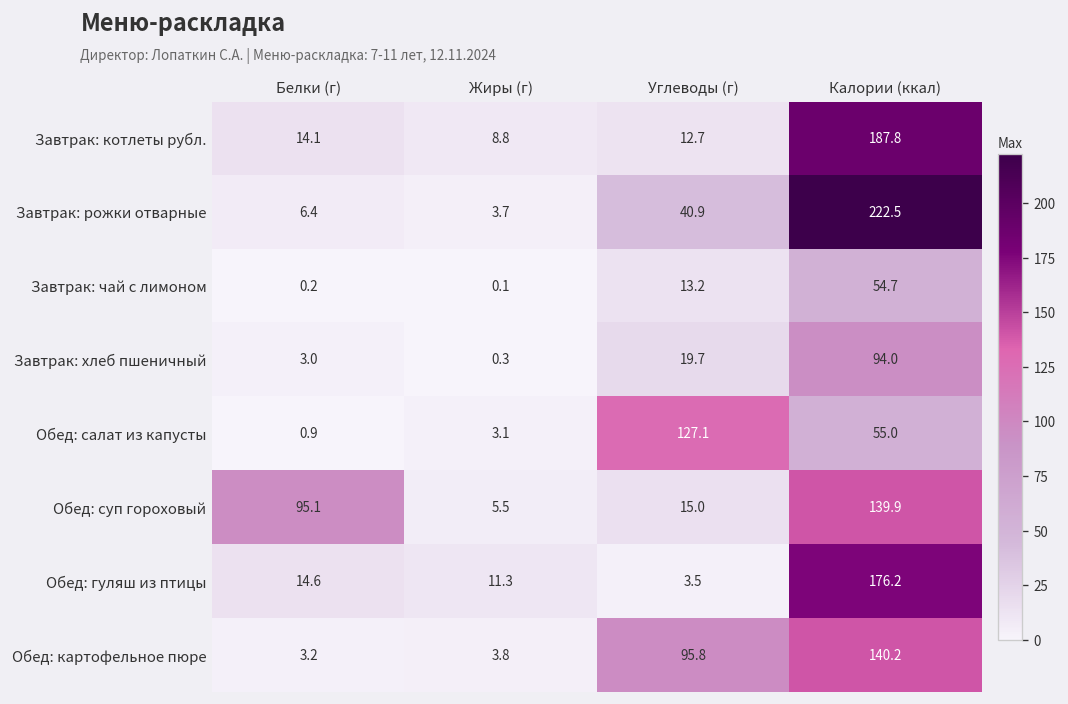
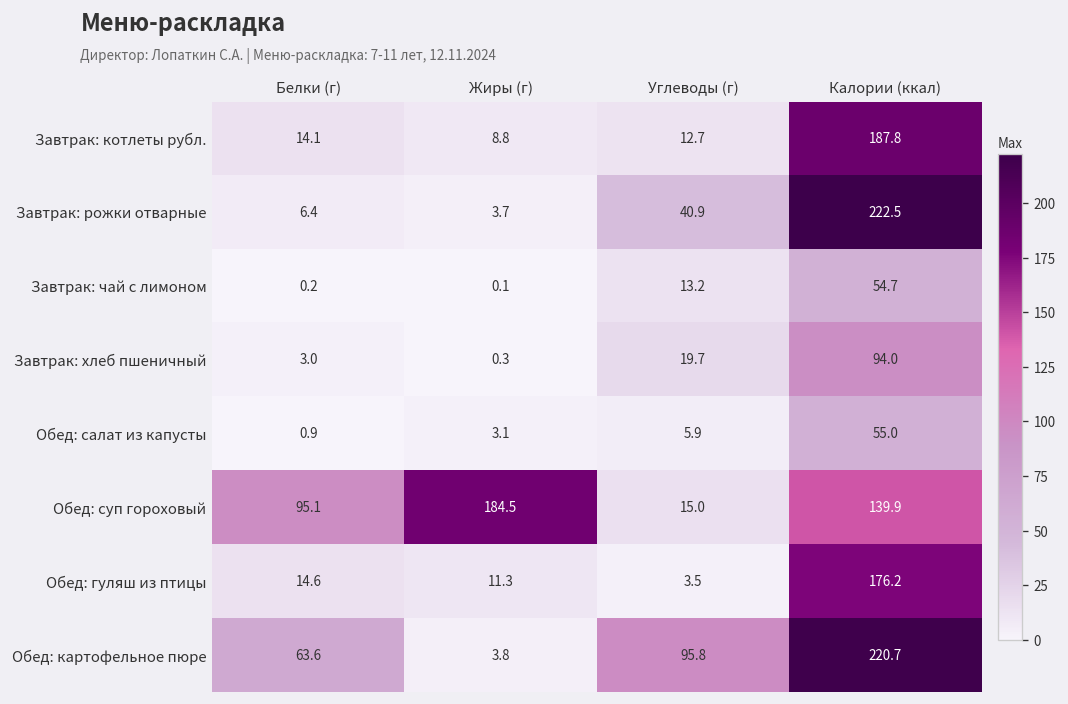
Обед: салат из капусты, Углеводы (г): 127.1 -> 5.9
Обед: суп гороховый, Жиры (г): 5.5 -> 184.5
Обед: картофельное пюре, Белки (г): 3.2 -> 63.6
Обед: картофельное пюре, Калории (ккал): 140.2 -> 220.7
